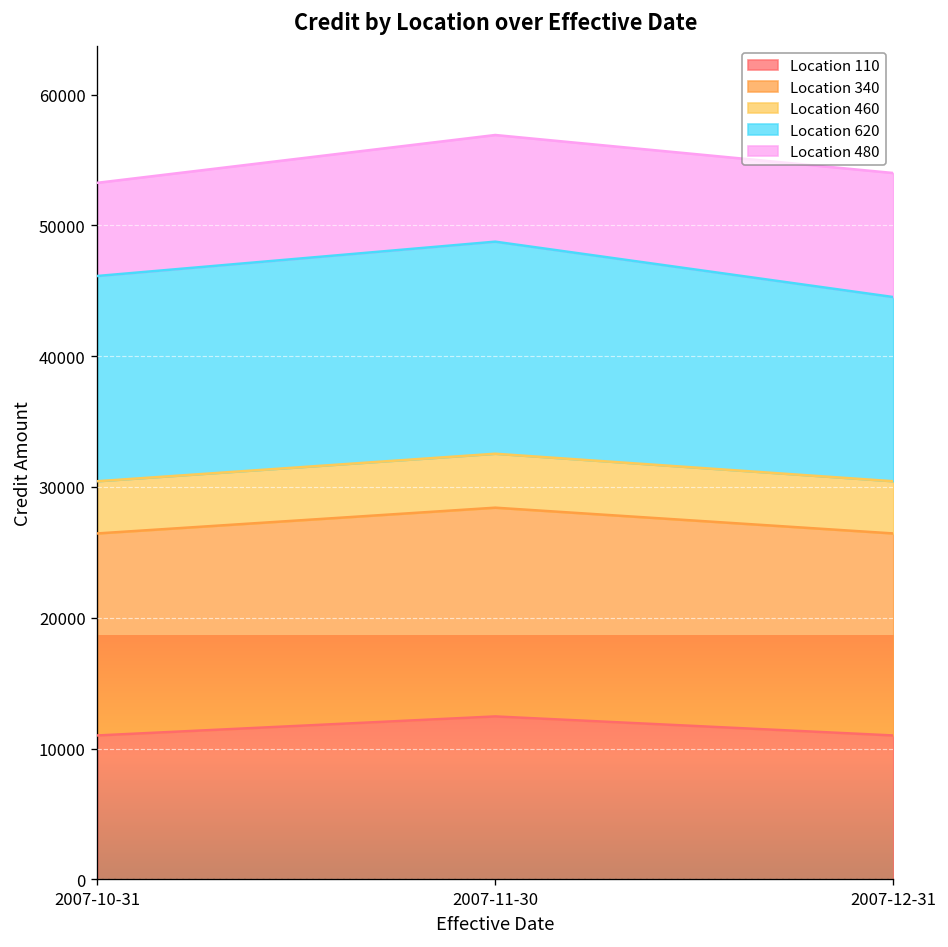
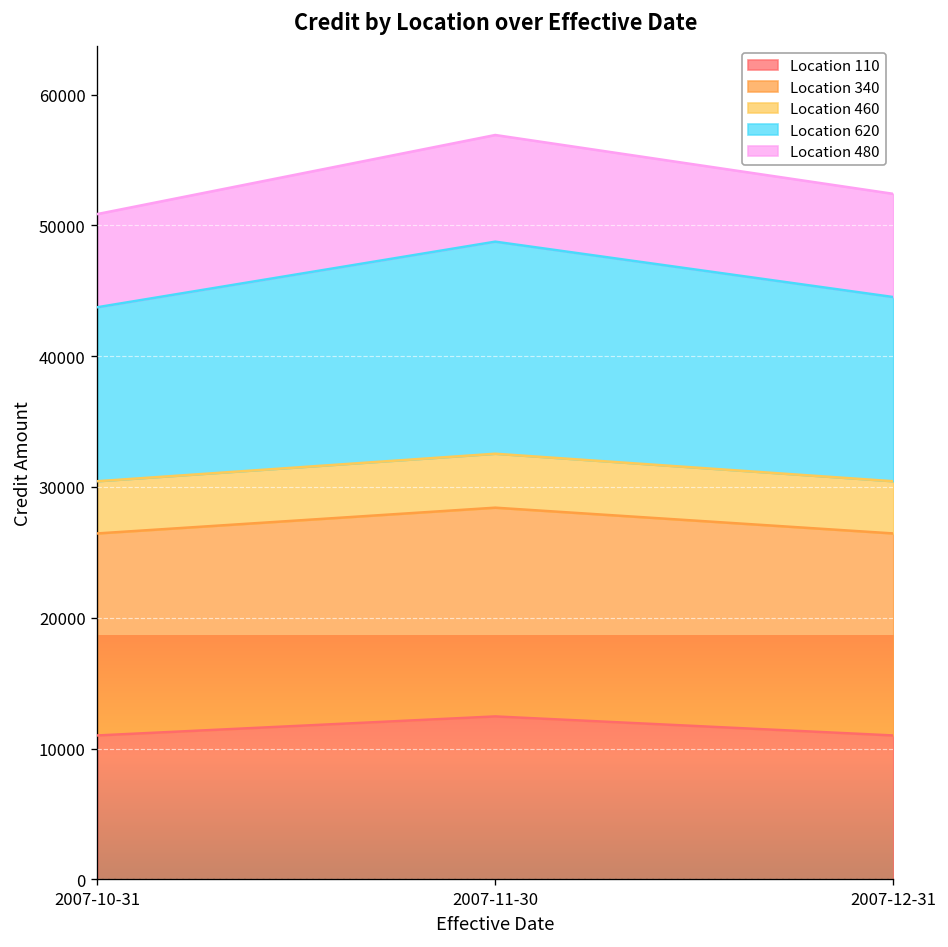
Location 620, 2007-10-31: 15700 -> 13300
Location 480, 2007-12-31: 9500 -> 7900
